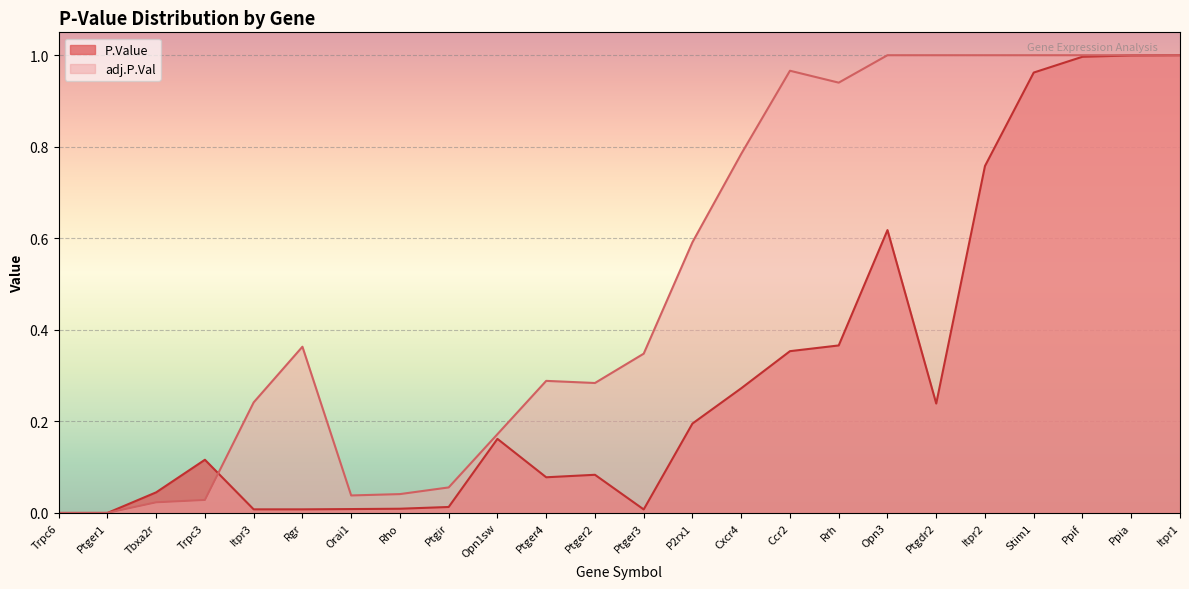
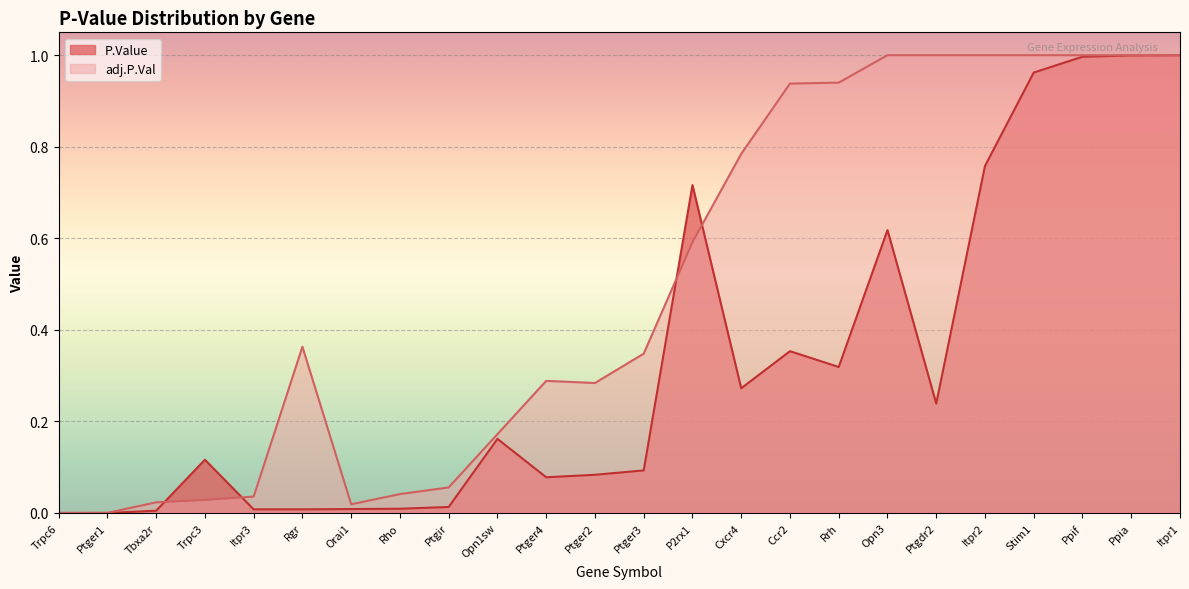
P.Value, Tbxa2r: 0.05 -> 0.00
adj.P.Val, Itpr3: 0.24 -> 0.04
adj.P.Val, Orai1: 0.04 -> 0.02
P.Value, Ptger3: 0.01 -> 0.09
P.Value, P2rx1: 0.20 -> 0.72
adj.P.Val, Ccr2: 0.97 -> 0.94
P.Value, Rrh: 0.37 -> 0.32
